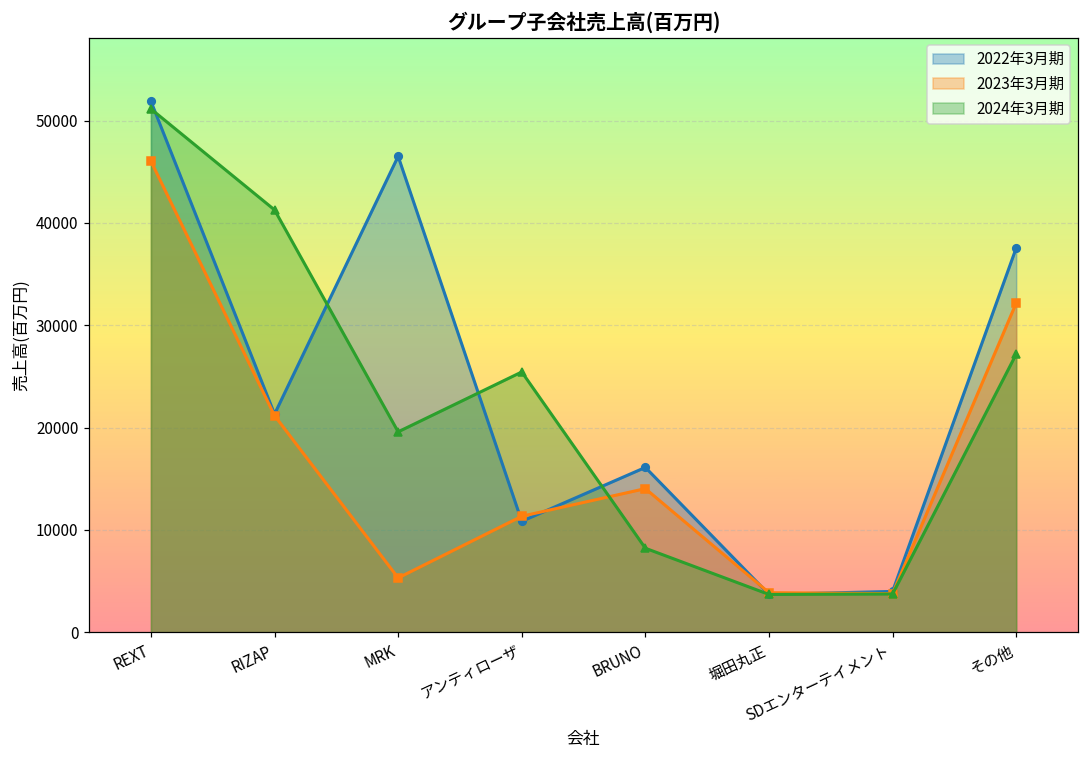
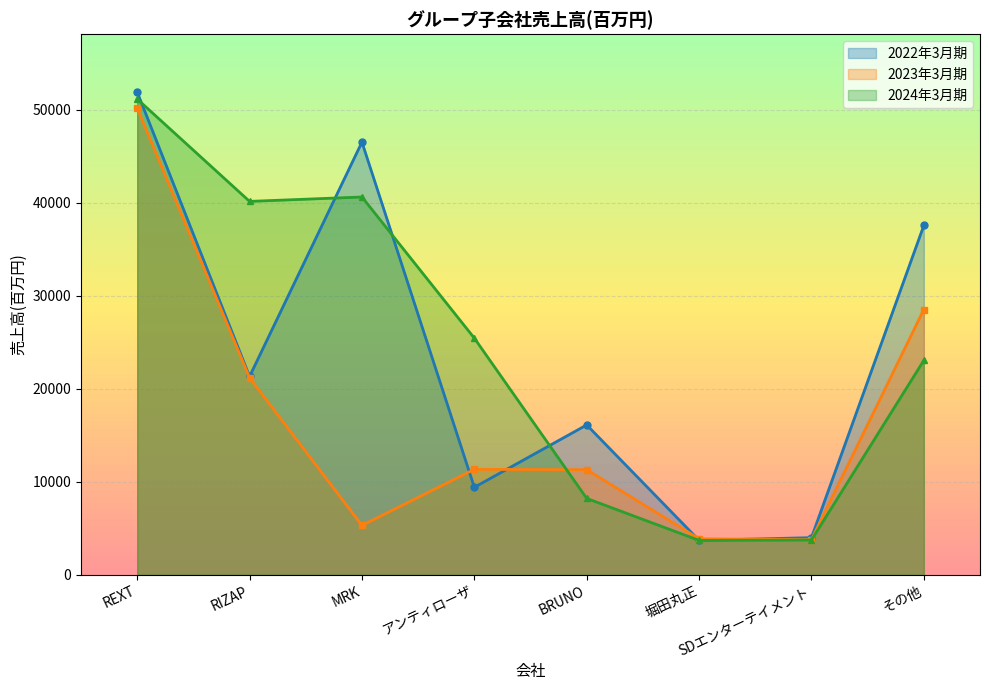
2023年3月期, REXT: 46000 -> 50000
2024年3月期, RIZAP: 41000 -> 40000
2024年3月期, MRK: 20000 -> 41000
2022年3月期, アンティローザ: 11000 -> 9000
2023年3月期, BRUNO: 14000 -> 11000
2023年3月期, その他: 32000 -> 29000
2024年3月期, その他: 27000 -> 23000
